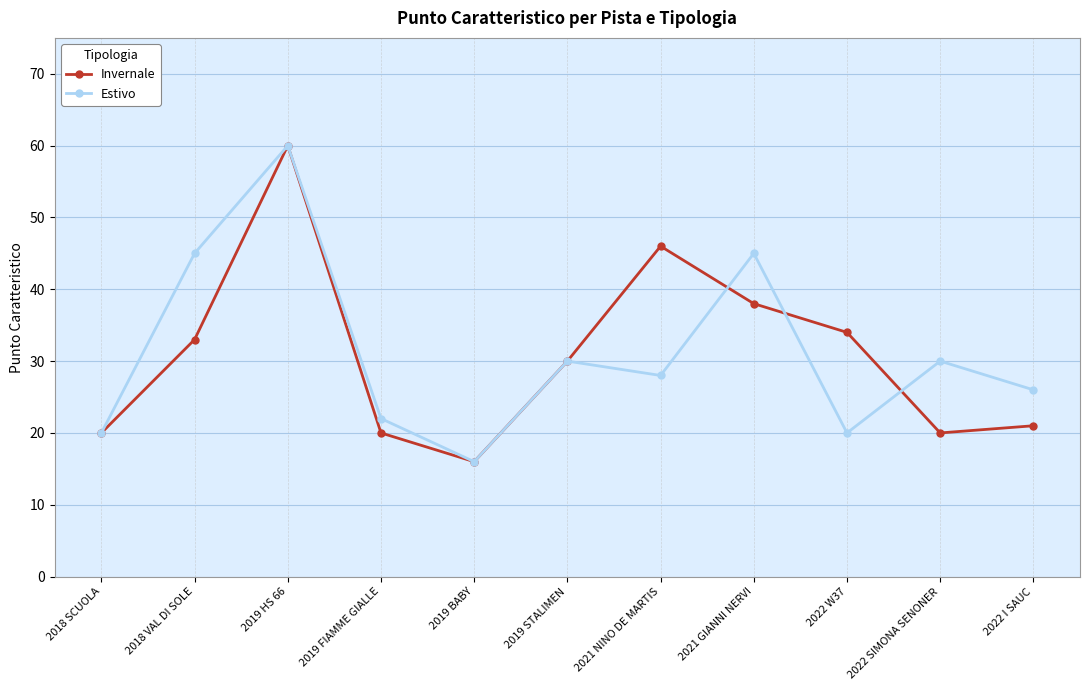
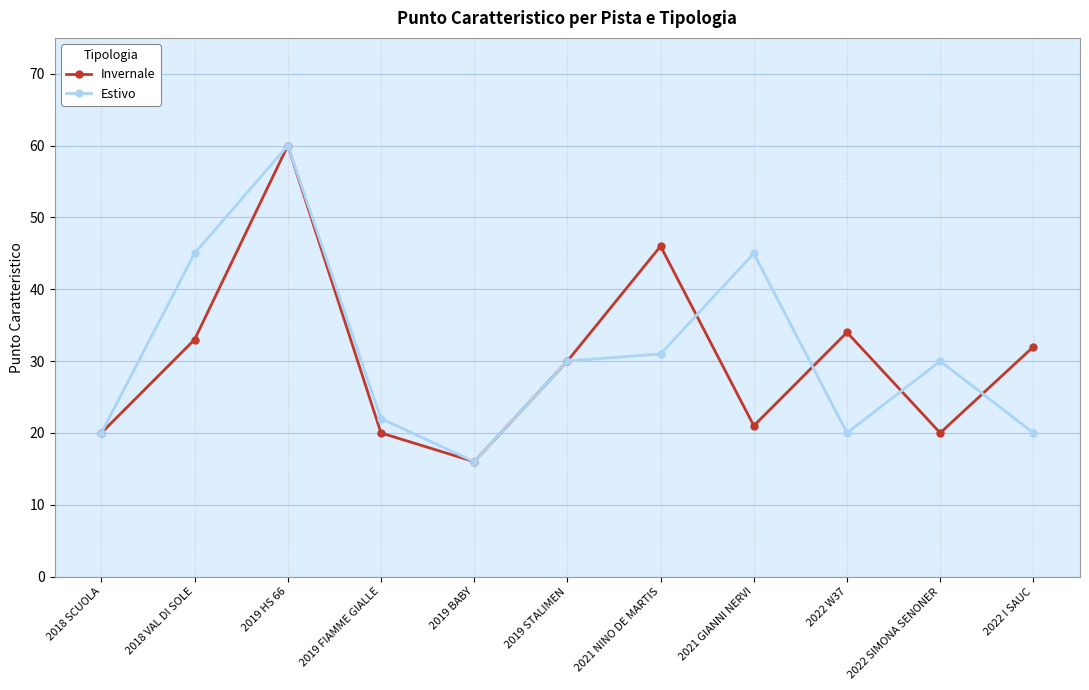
Estivo, 2021 NINO DE MARTIS: 28 -> 31
Invernale, 2021 GIANNI NERVI: 38 -> 21
Invernale, 2022 I SAUC: 21 -> 32
Estivo, 2022 I SAUC: 26 -> 20
